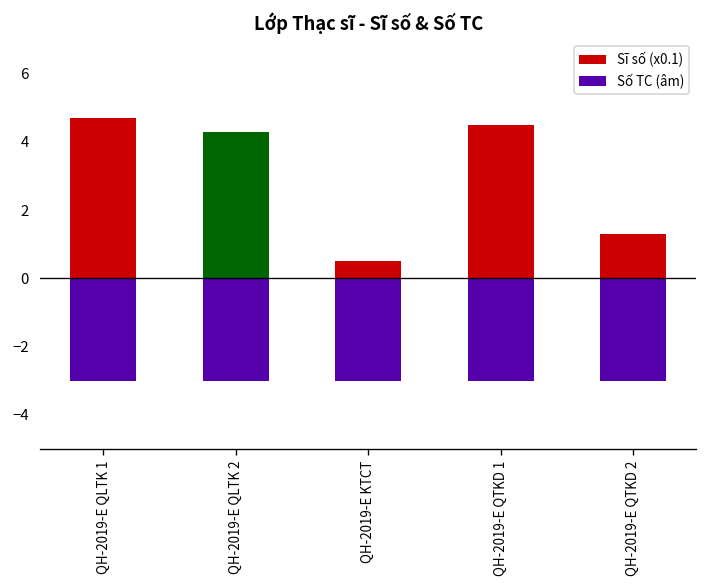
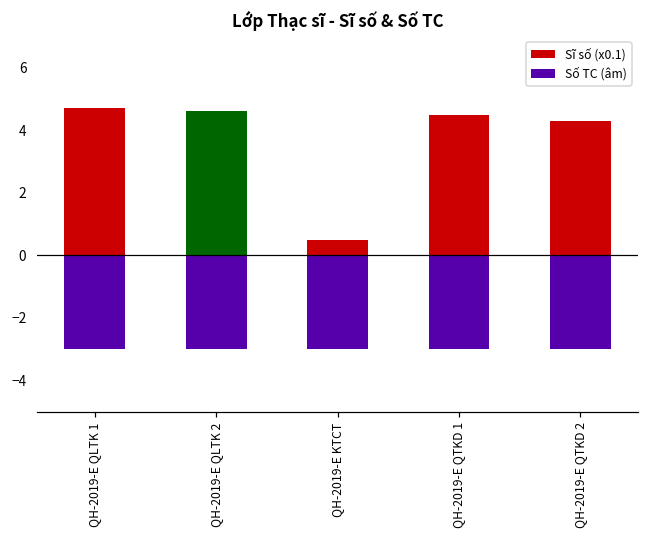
Sĩ số (x0.1), QH-2019-E QLTK 2: 4.3 -> 4.6
Sĩ số (x0.1), QH-2019-E QTKD 2: 1.3 -> 4.3
